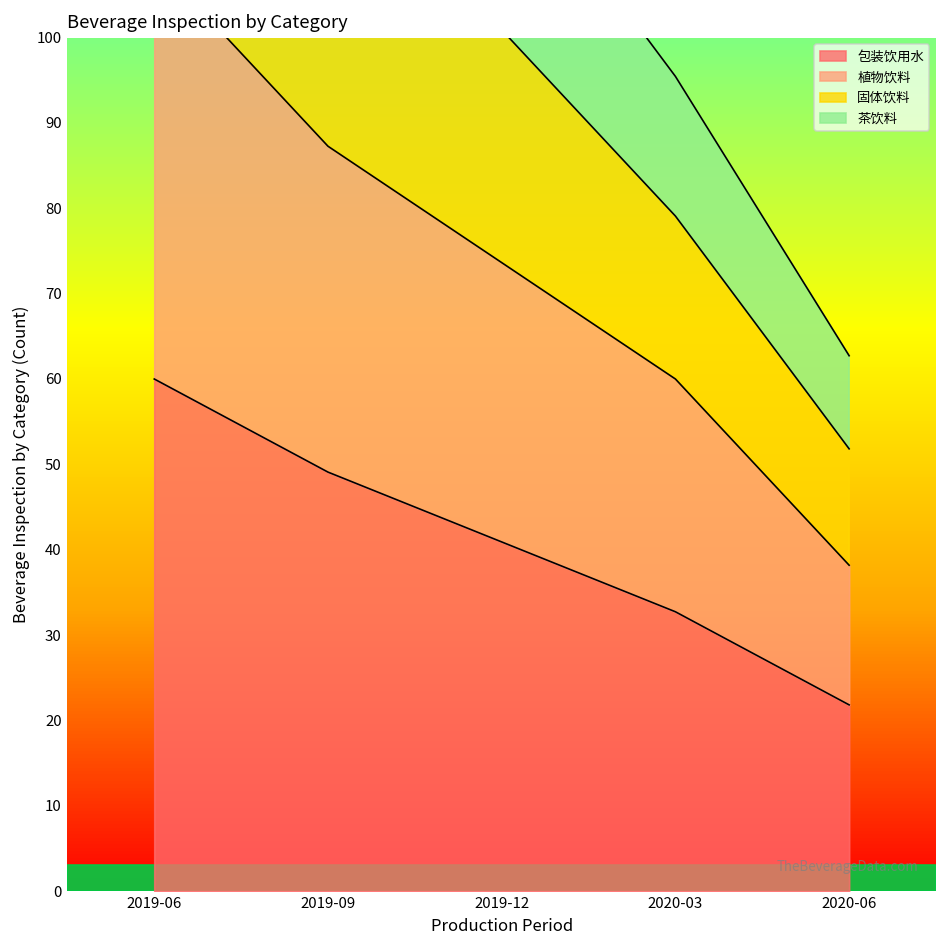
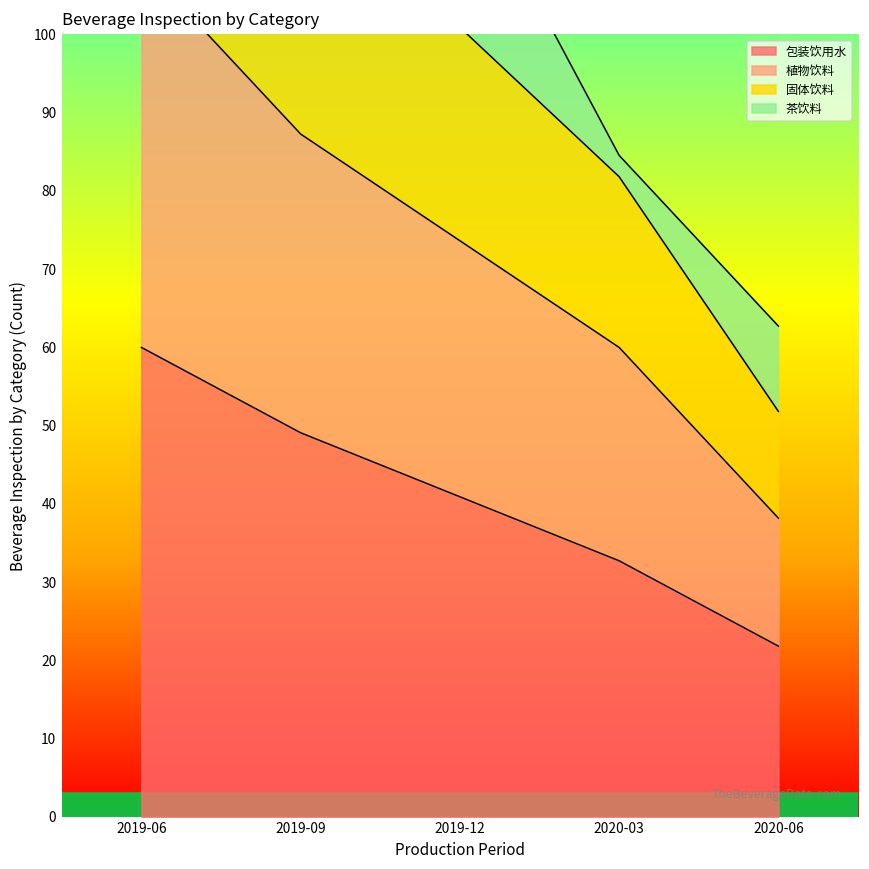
固体饮料, 2020-03: 19 -> 22
茶饮料, 2020-03: 16 -> 3
